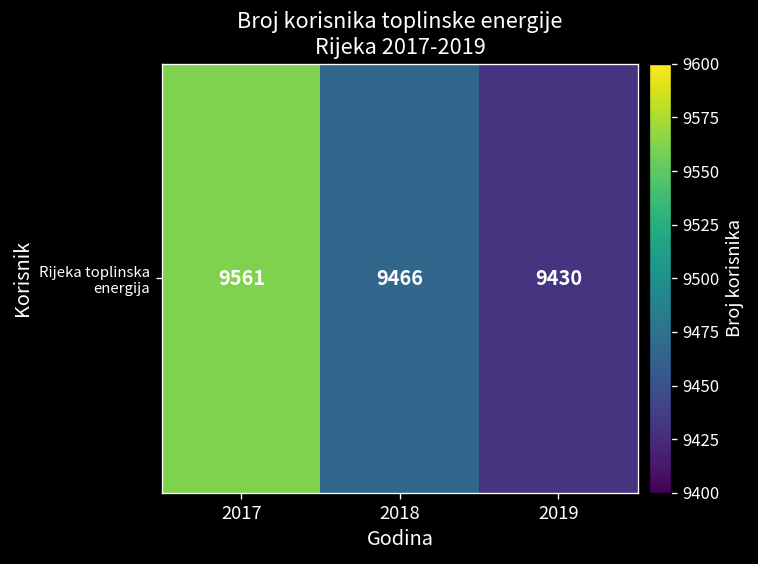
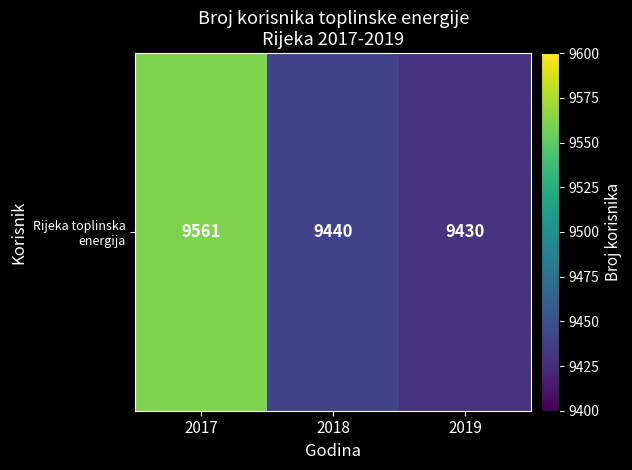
Rijeka toplinska energija, 2018: 9466 -> 9440
